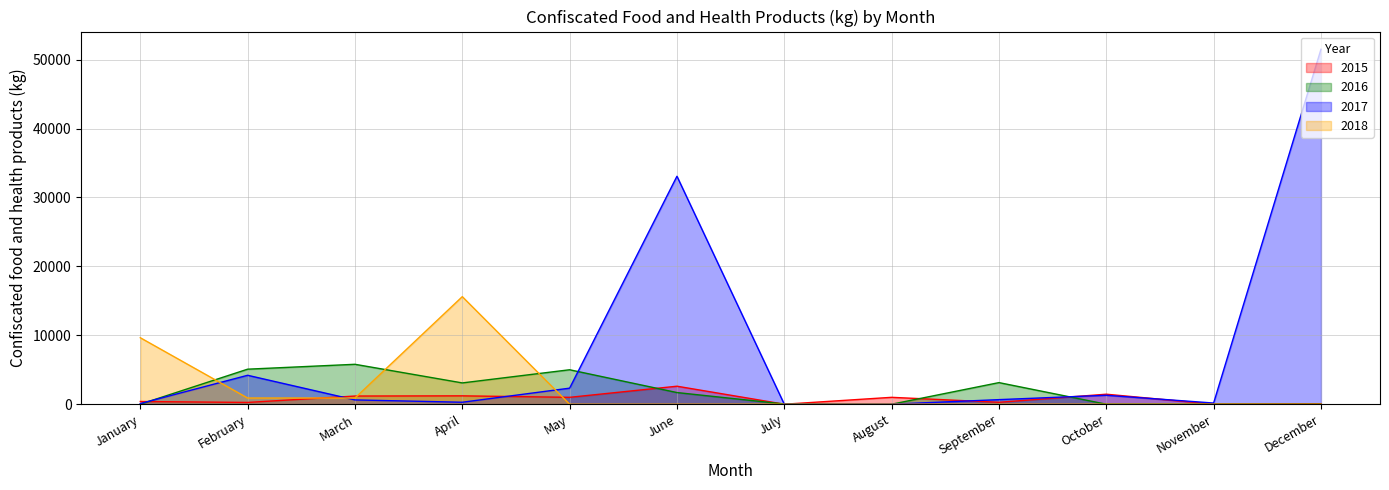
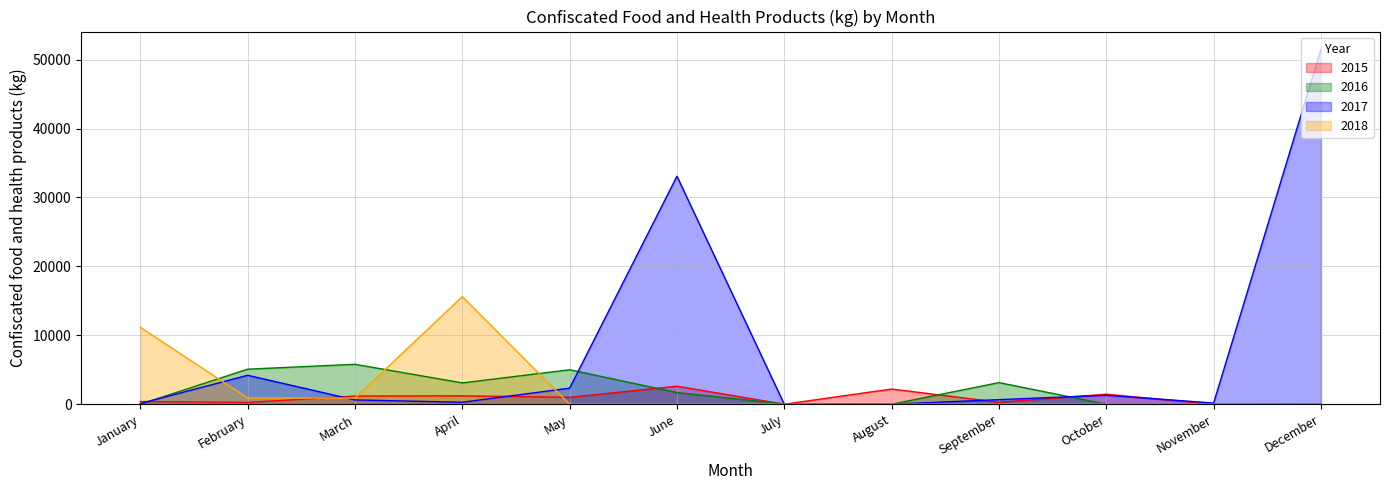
2018, January: 10000 -> 11000
2015, August: 1000 -> 2000
